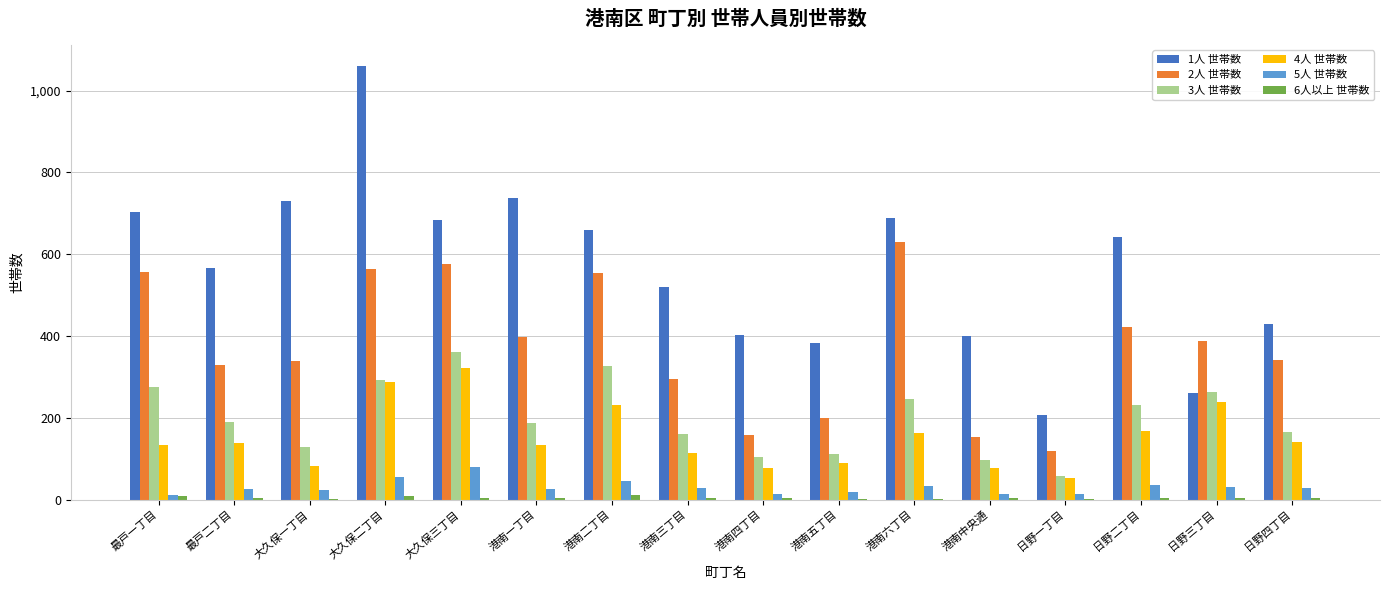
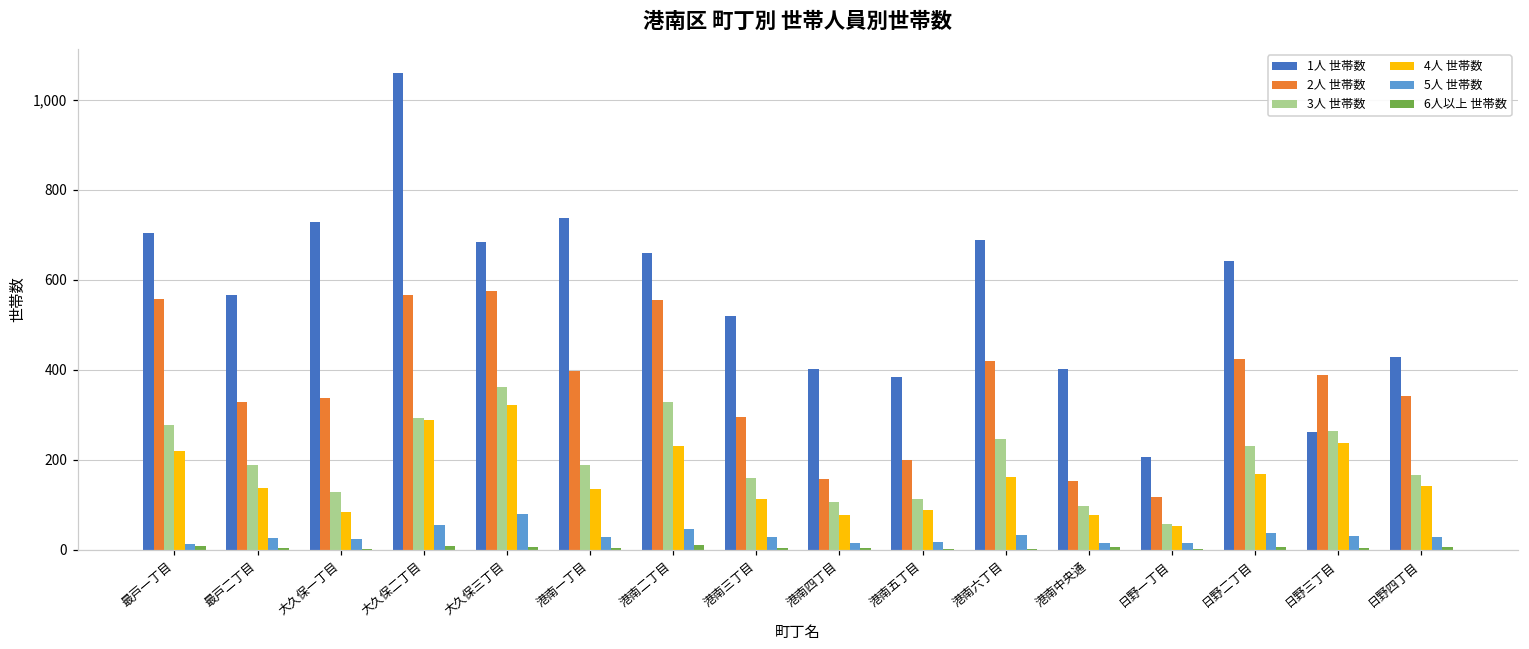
4人 世帯数, 最戸一丁目: 130 -> 220
2人 世帯数, 港南六丁目: 630 -> 420
